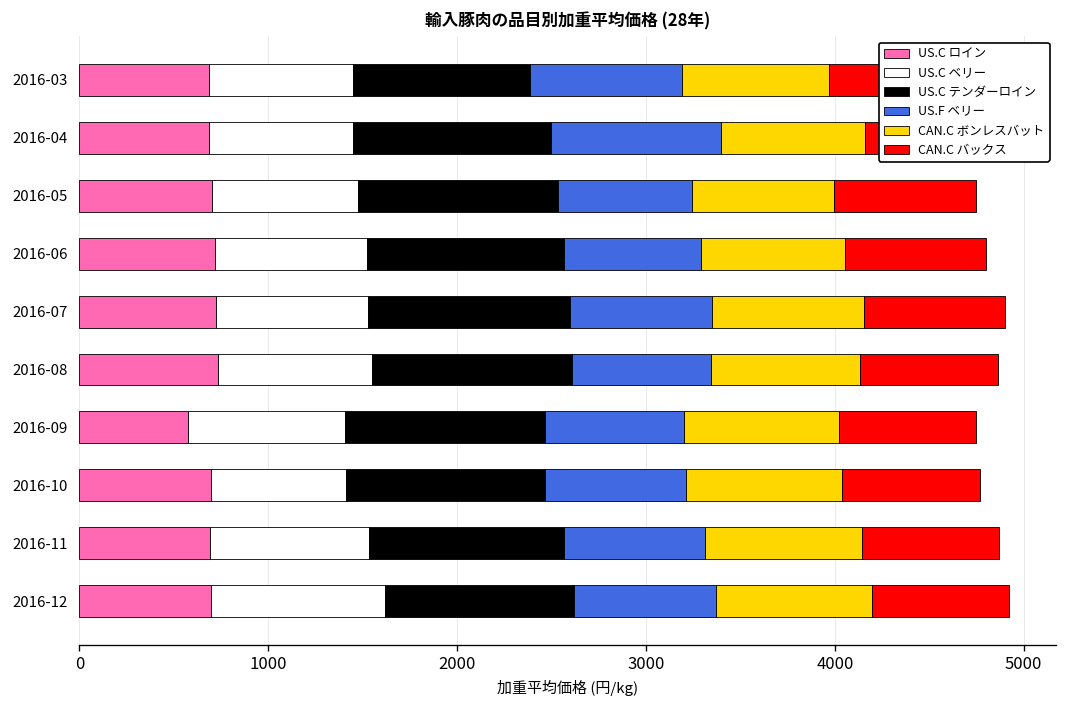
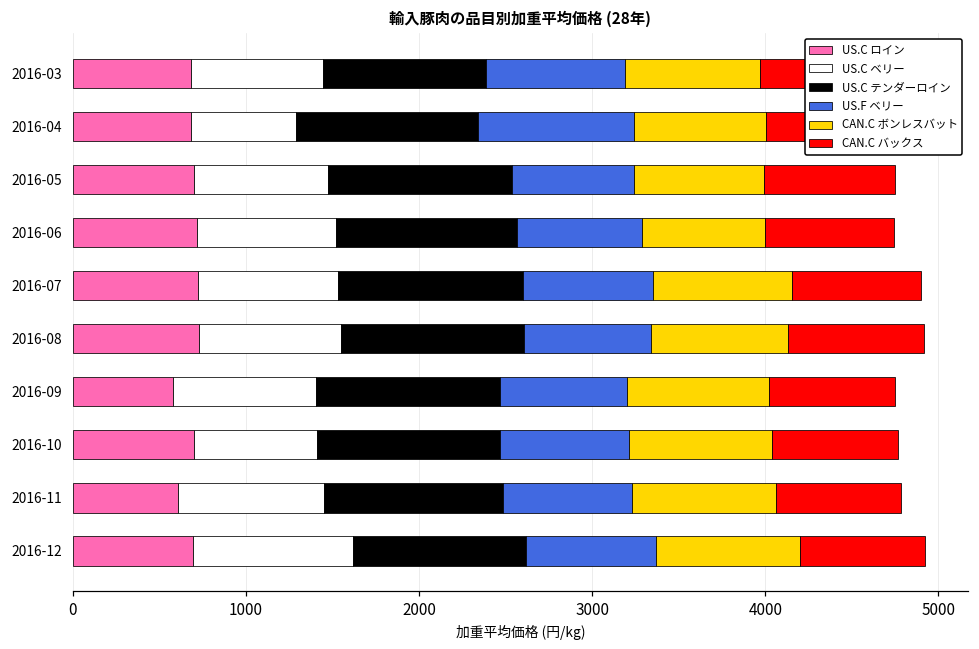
US.C ベリー, 2016-04: 760 -> 610
CAN.C ボンレスバット, 2016-06: 760 -> 710
CAN.C バックス, 2016-08: 730 -> 780
US.C ロイン, 2016-11: 690 -> 610
